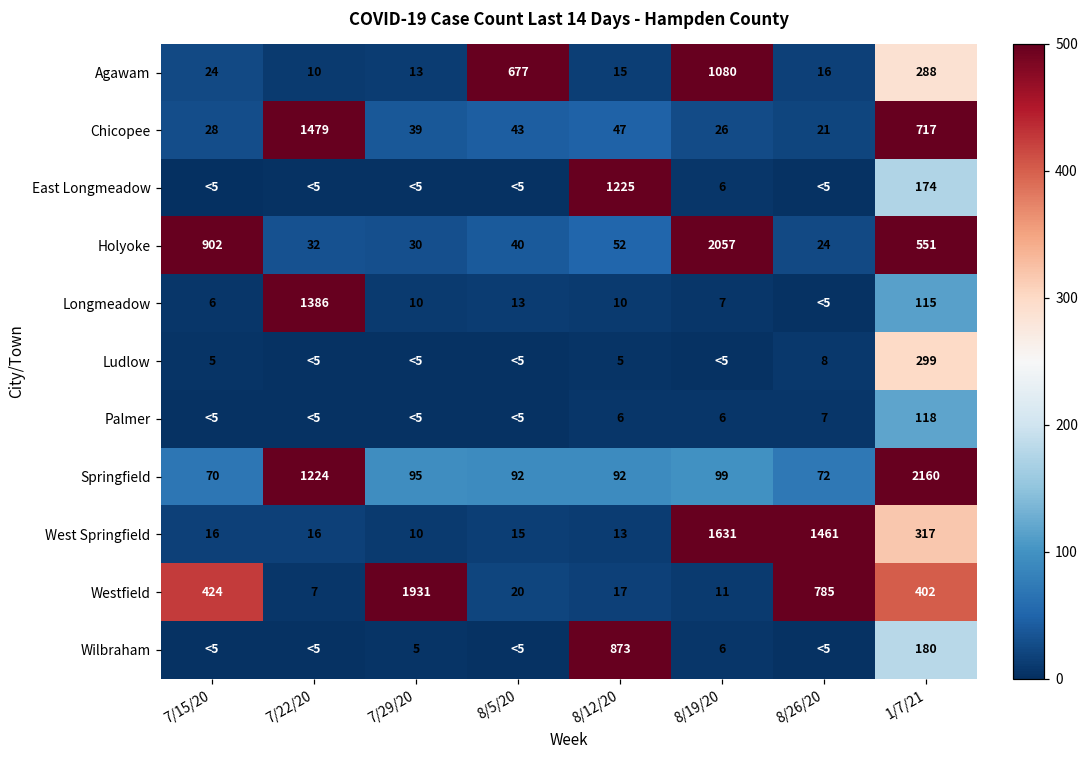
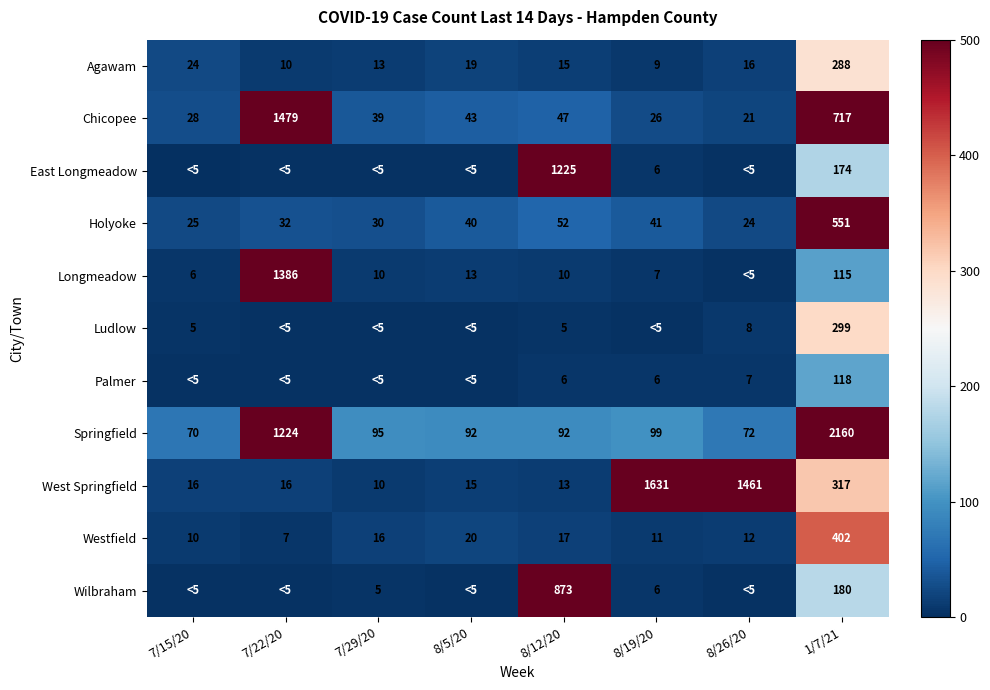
Agawam, 8/5/20: 677 -> 19
Agawam, 8/19/20: 1080 -> 9
Holyoke, 7/15/20: 902 -> 25
Holyoke, 8/19/20: 2057 -> 41
Westfield, 7/15/20: 424 -> 10
Westfield, 7/29/20: 1931 -> 16
Westfield, 8/26/20: 785 -> 12
